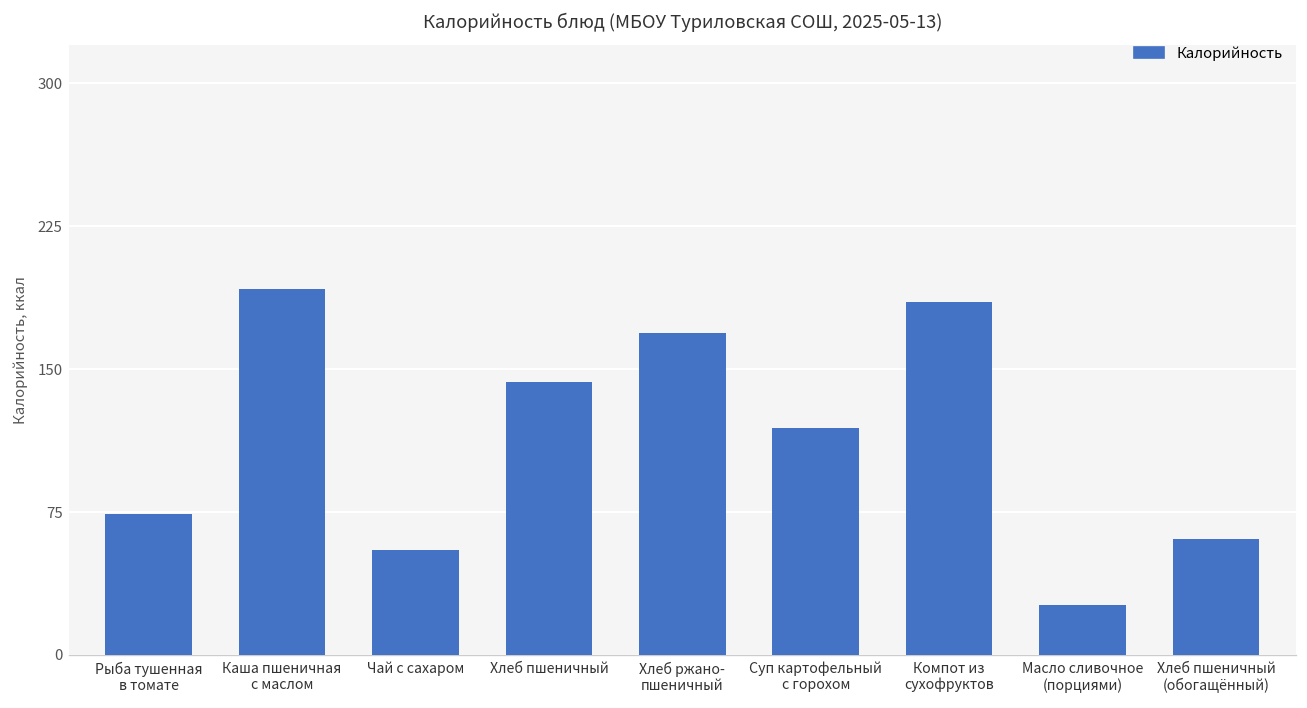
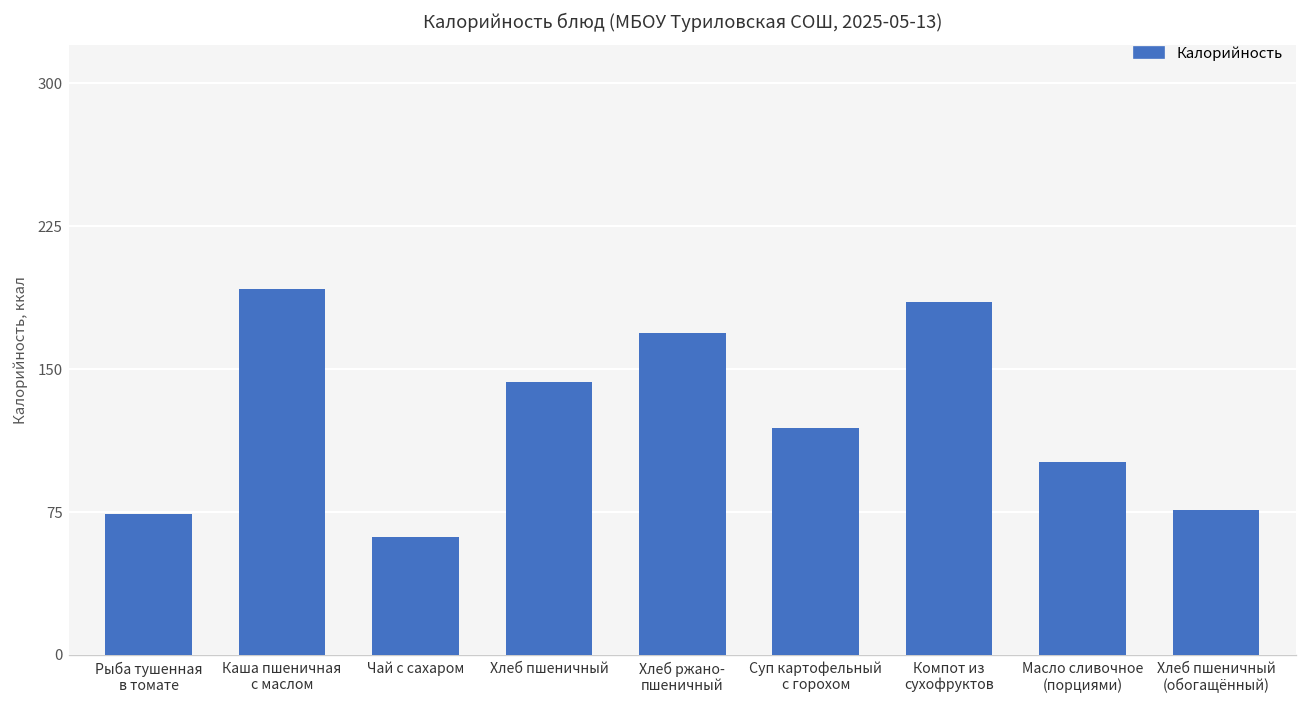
Чай с сахаром: 55 -> 62
Масло сливочное (порциями): 26 -> 101
Хлеб пшеничный (обогащённый): 61 -> 76
